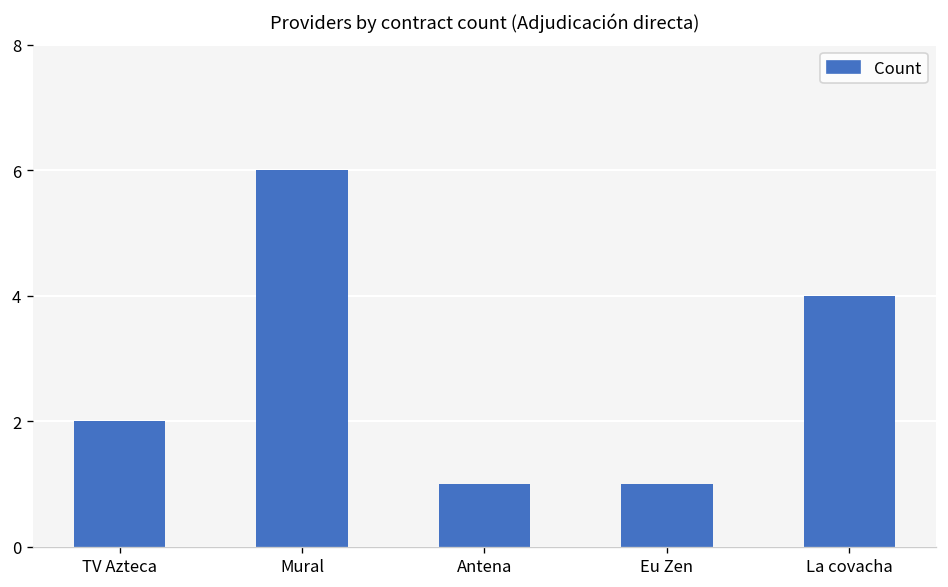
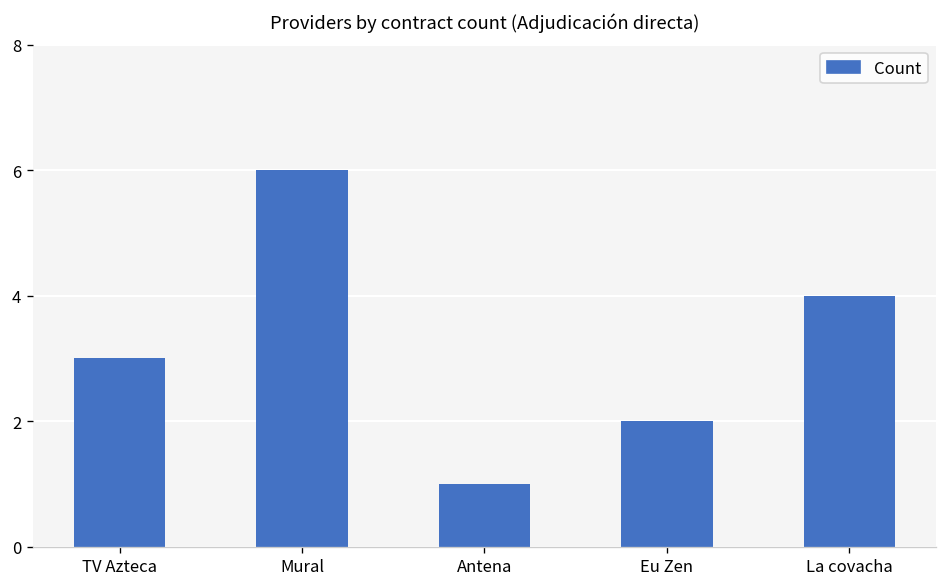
TV Azteca: 2 -> 3
Eu Zen: 1 -> 2
